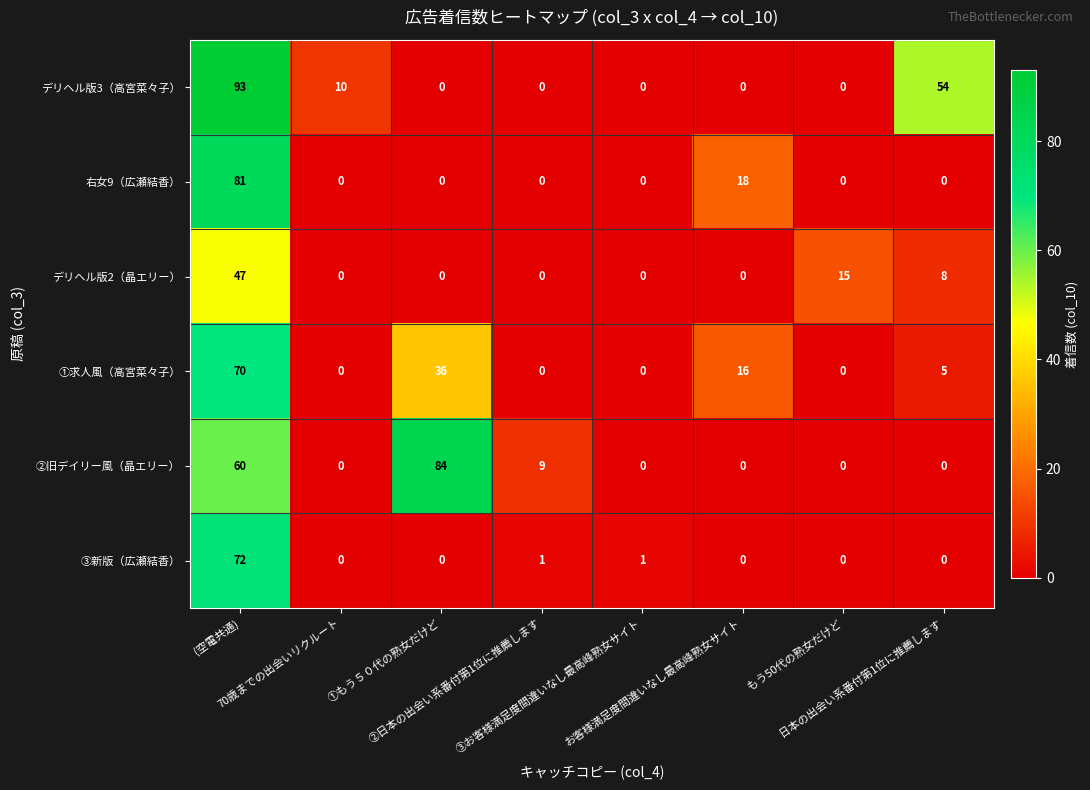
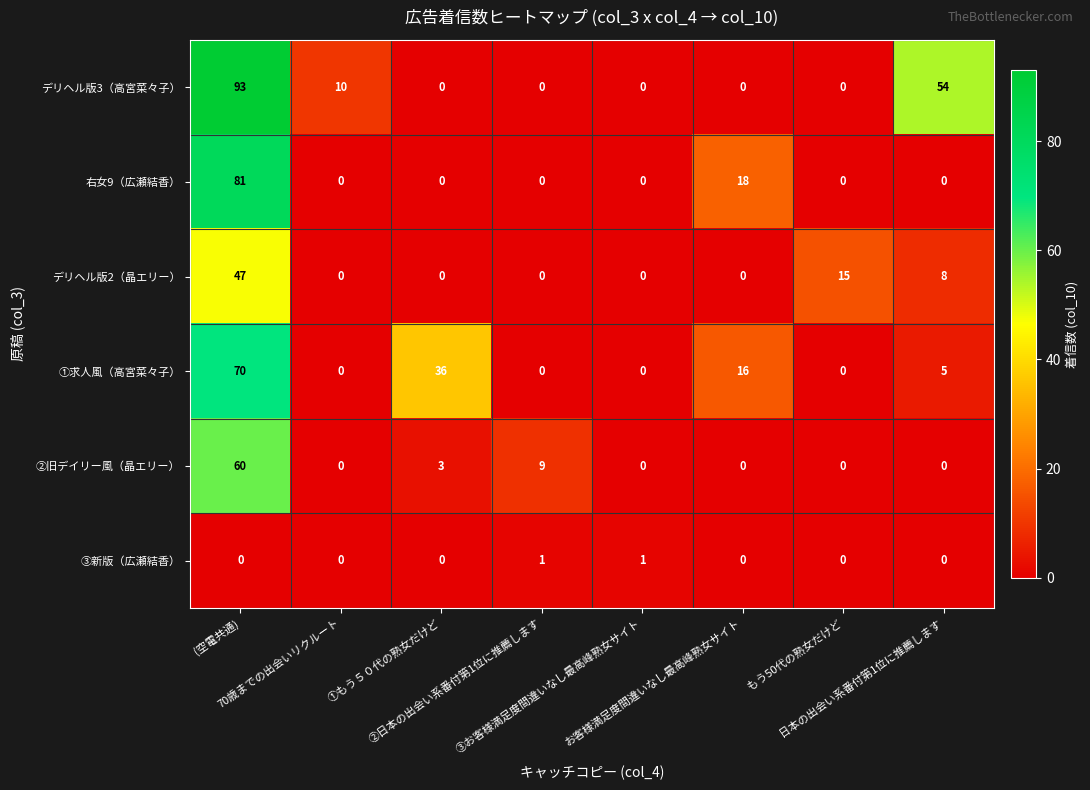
②旧デイリー風（晶エリー）, ①もう５０代の熟女だけど: 84 -> 3
③新版（広瀬結香）, (空電共通): 72 -> 0
